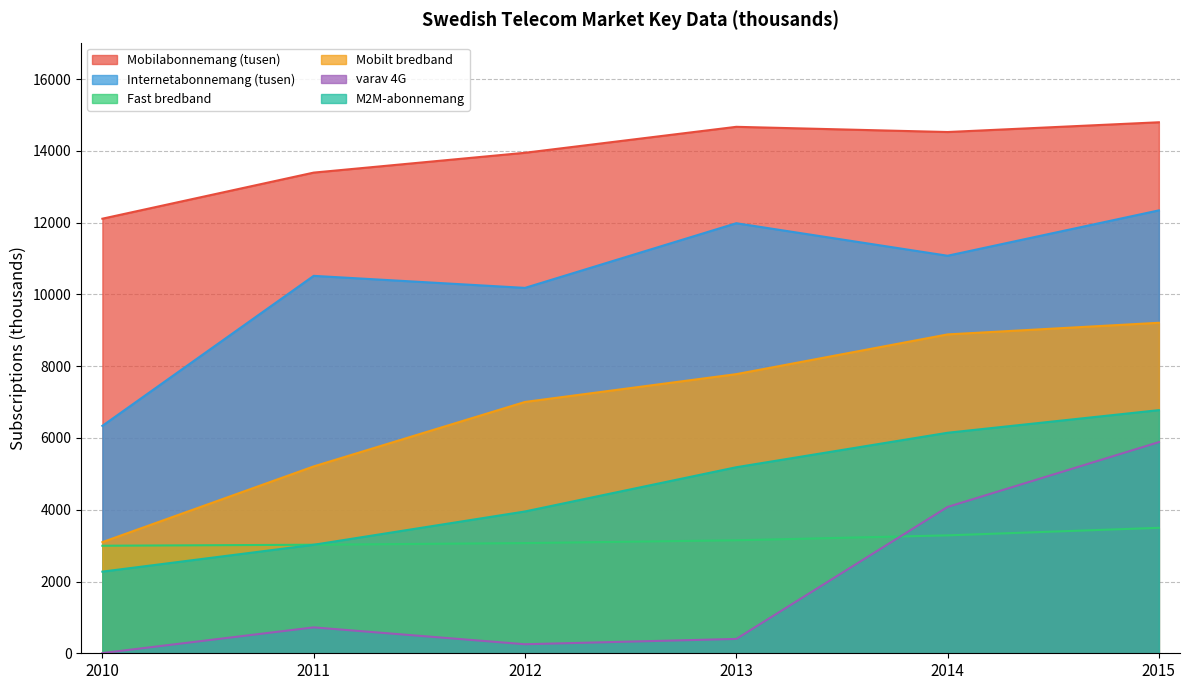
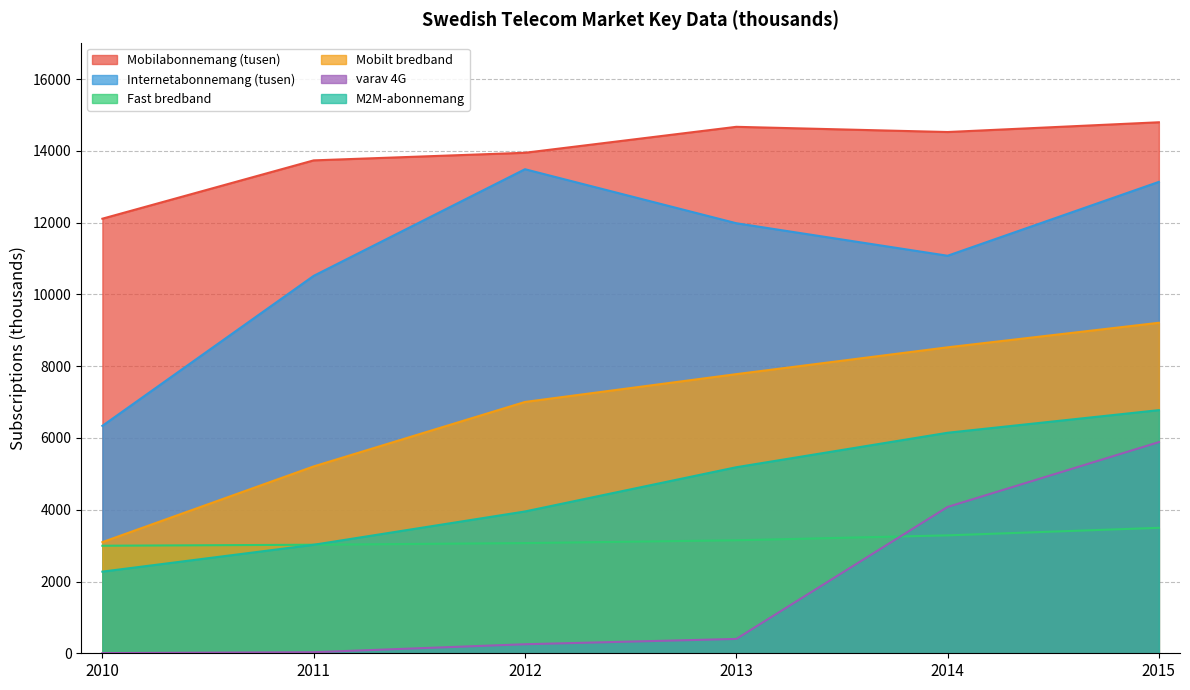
Mobilabonnemang (tusen), 2011: 13400 -> 13700
varav 4G, 2011: 700 -> 0
Internetabonnemang (tusen), 2012: 10200 -> 13500
Mobilt bredband, 2014: 8900 -> 8500
Internetabonnemang (tusen), 2015: 12300 -> 13100
